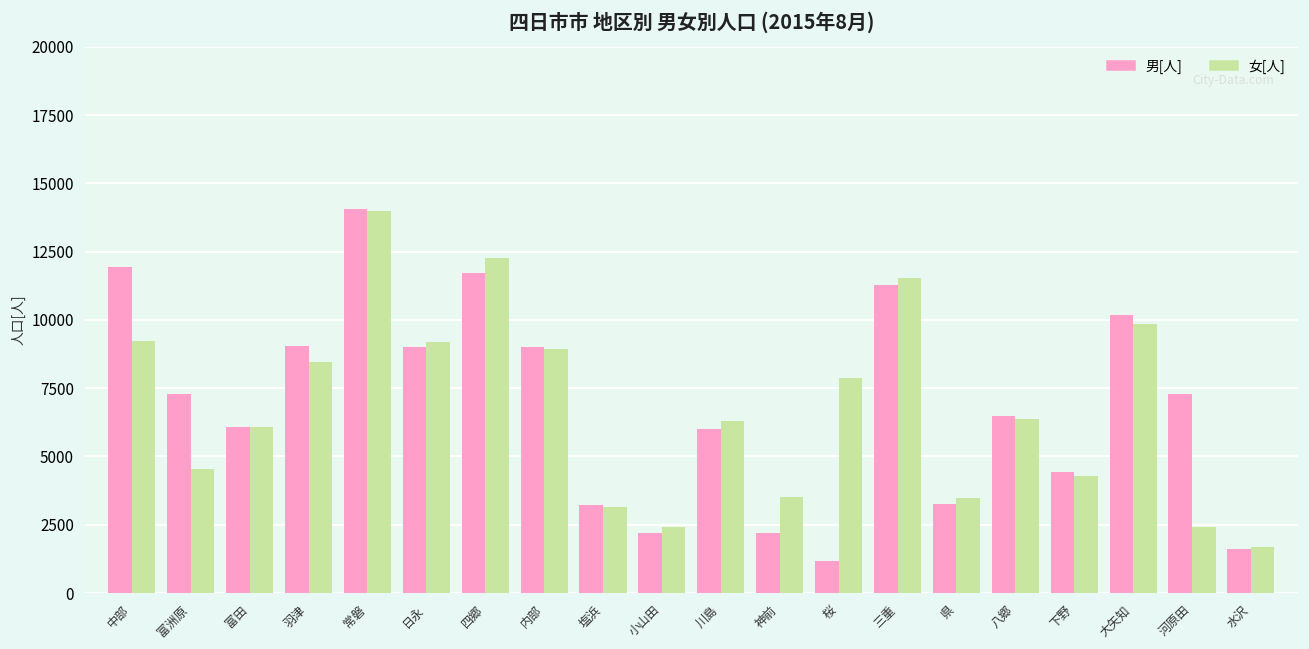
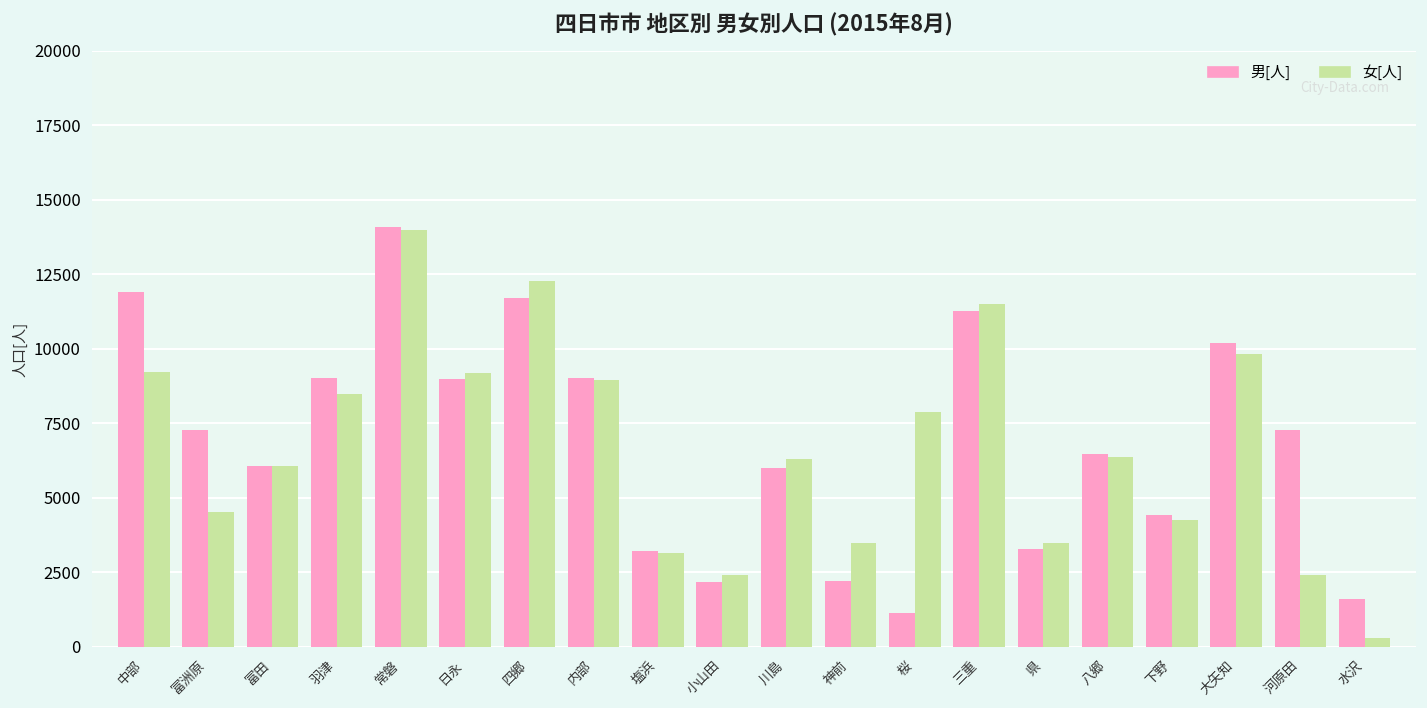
女[人], 水沢: 1700 -> 300
